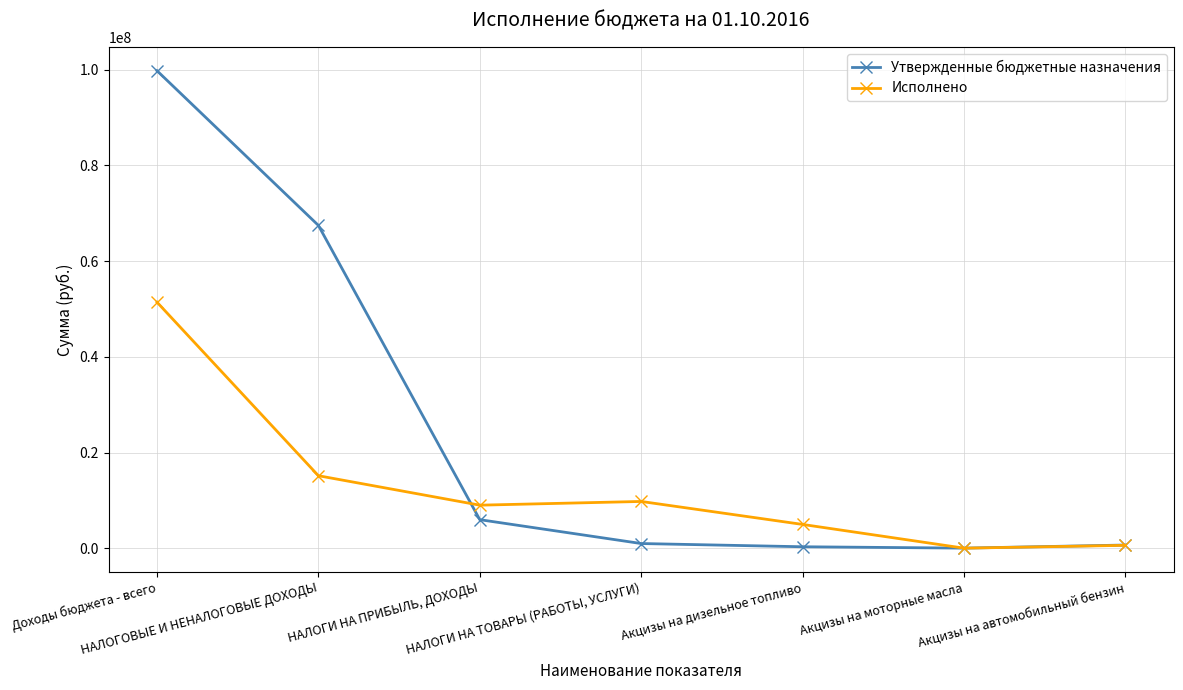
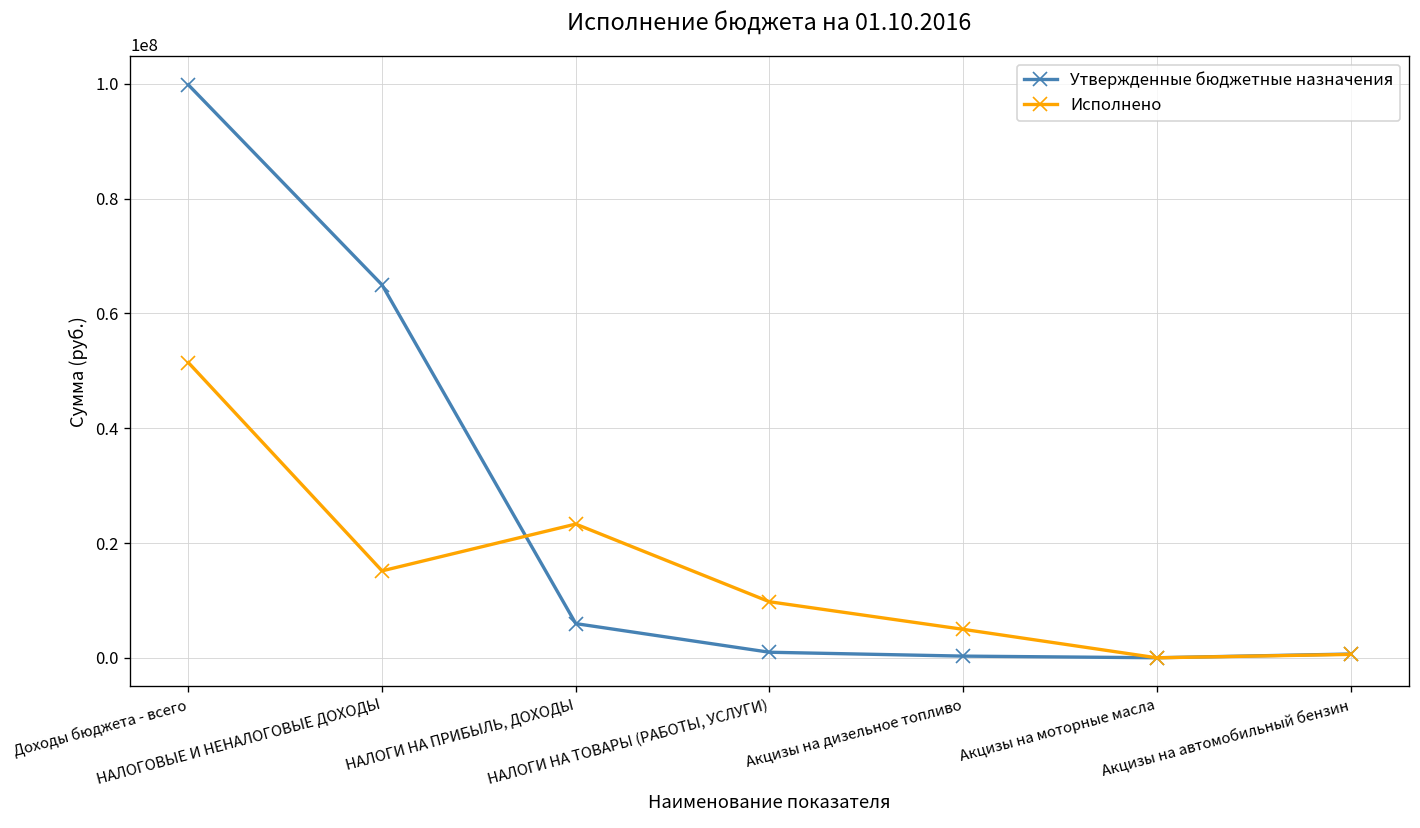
Утвержденные бюджетные назначения, НАЛОГОВЫЕ И НЕНАЛОГОВЫЕ ДОХОДЫ: 67000000 -> 65000000
Исполнено, НАЛОГИ НА ПРИБЫЛЬ, ДОХОДЫ: 9000000 -> 23000000
